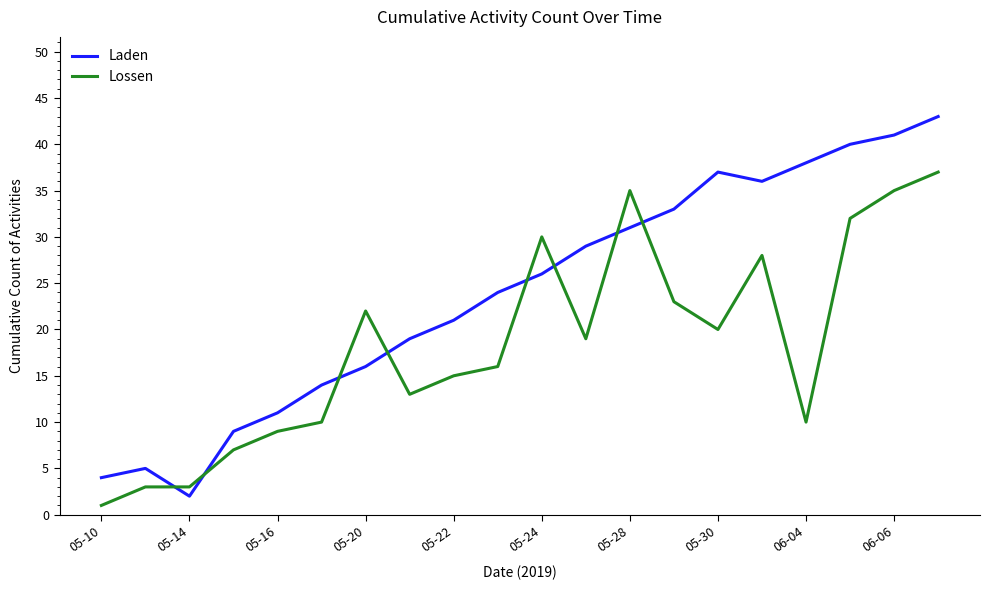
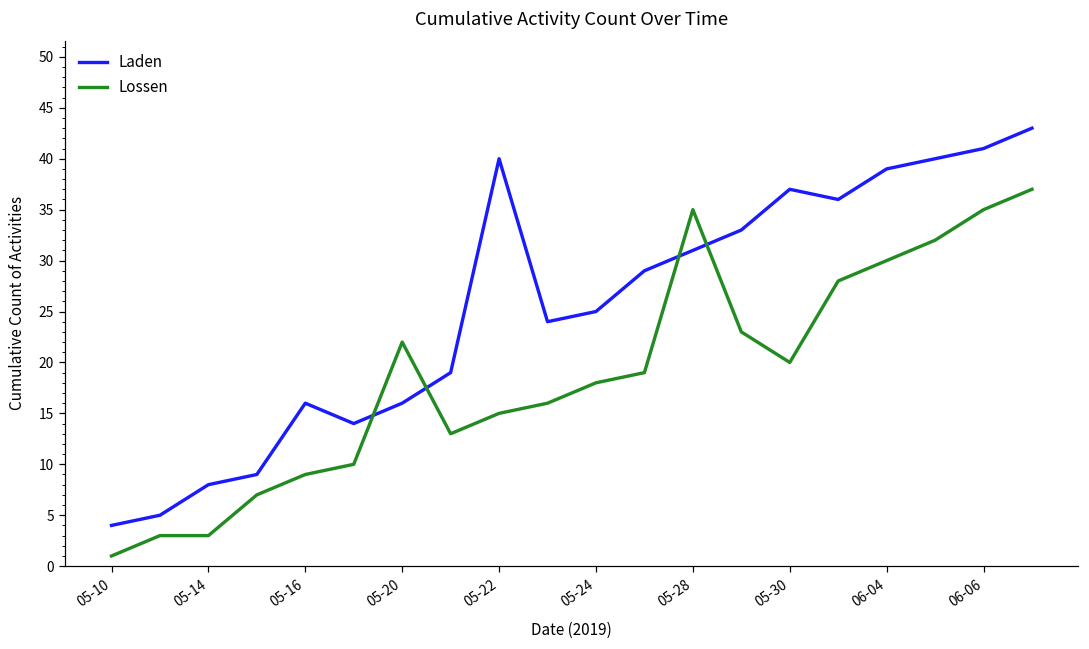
Laden, 05-14: 2 -> 8
Laden, 05-16: 11 -> 16
Laden, 05-22: 21 -> 40
Laden, 05-24: 26 -> 25
Lossen, 05-24: 30 -> 18
Laden, 06-04: 38 -> 39
Lossen, 06-04: 10 -> 30
